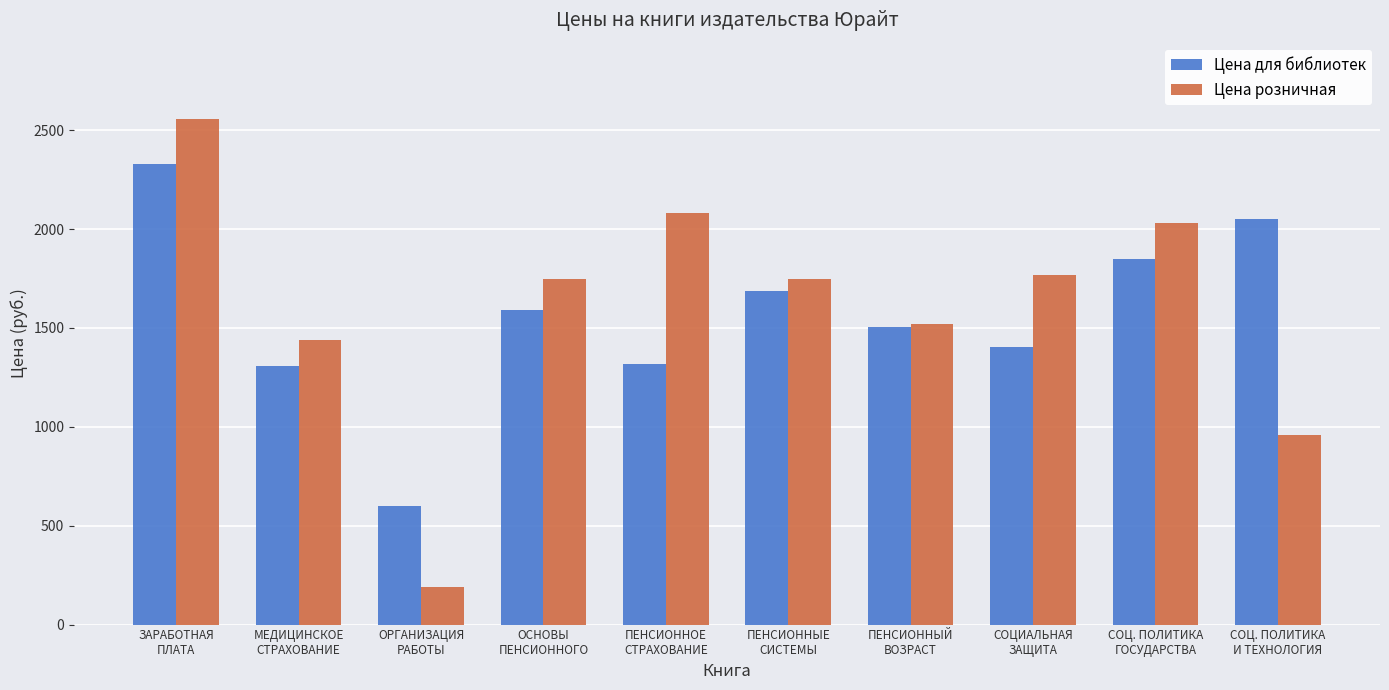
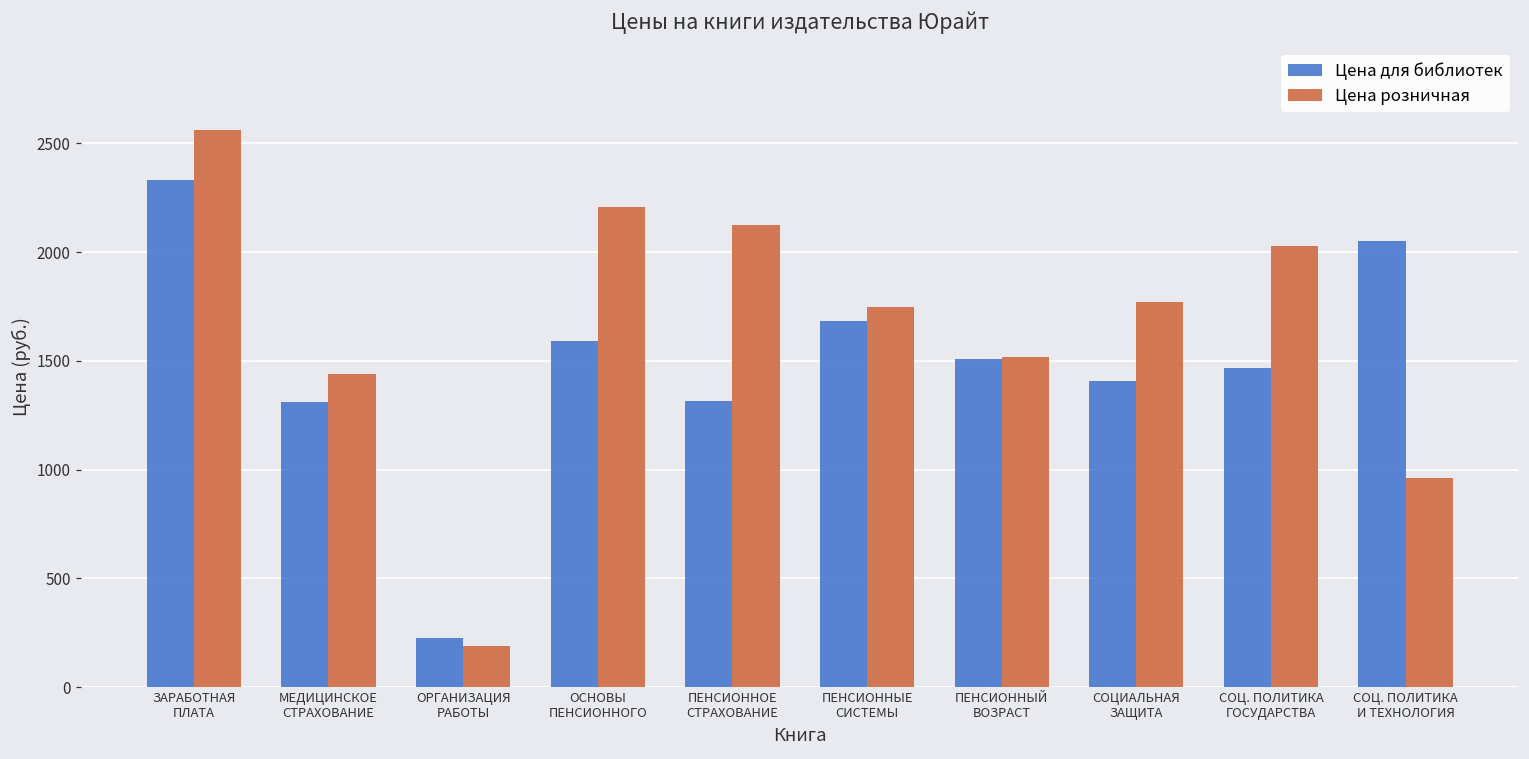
Цена для библиотек, ОРГАНИЗАЦИЯ РАБОТЫ: 600 -> 230
Цена розничная, ОСНОВЫ ПЕНСИОННОГО: 1750 -> 2210
Цена розничная, ПЕНСИОННОЕ СТРАХОВАНИЕ: 2080 -> 2130
Цена для библиотек, СОЦ. ПОЛИТИКА ГОСУДАРСТВА: 1850 -> 1470
